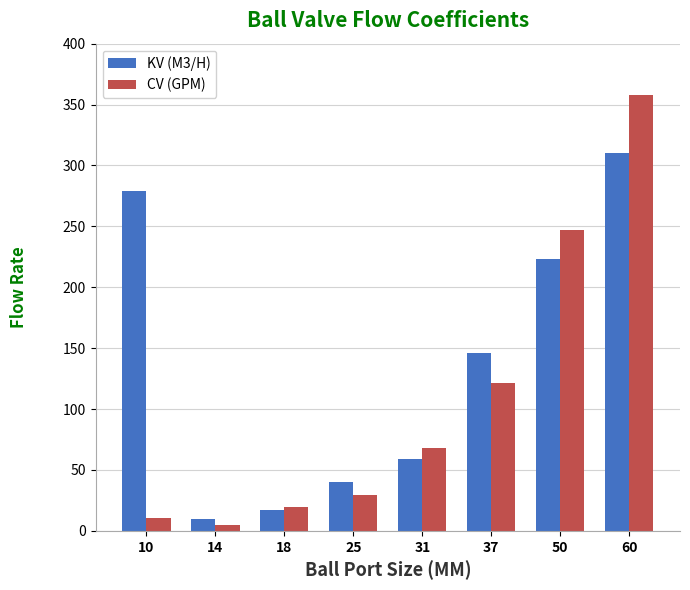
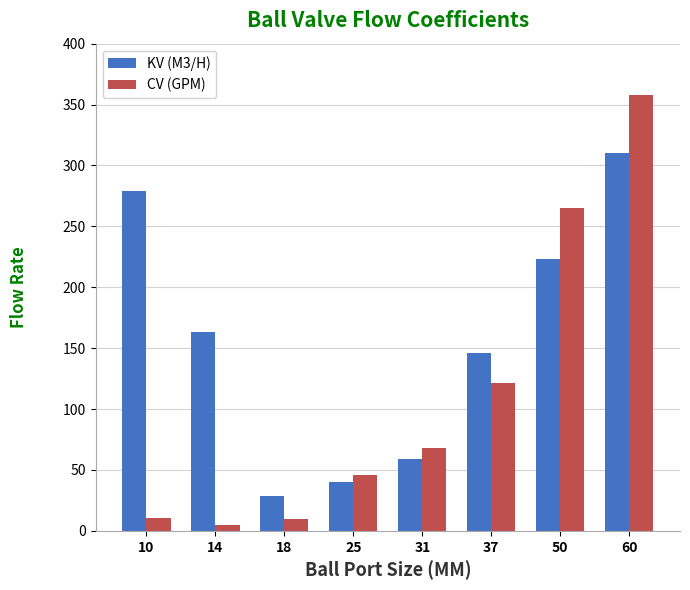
KV (M3/H), 14: 10 -> 163
KV (M3/H), 18: 17 -> 29
CV (GPM), 18: 20 -> 10
CV (GPM), 25: 30 -> 46
CV (GPM), 50: 247 -> 265
